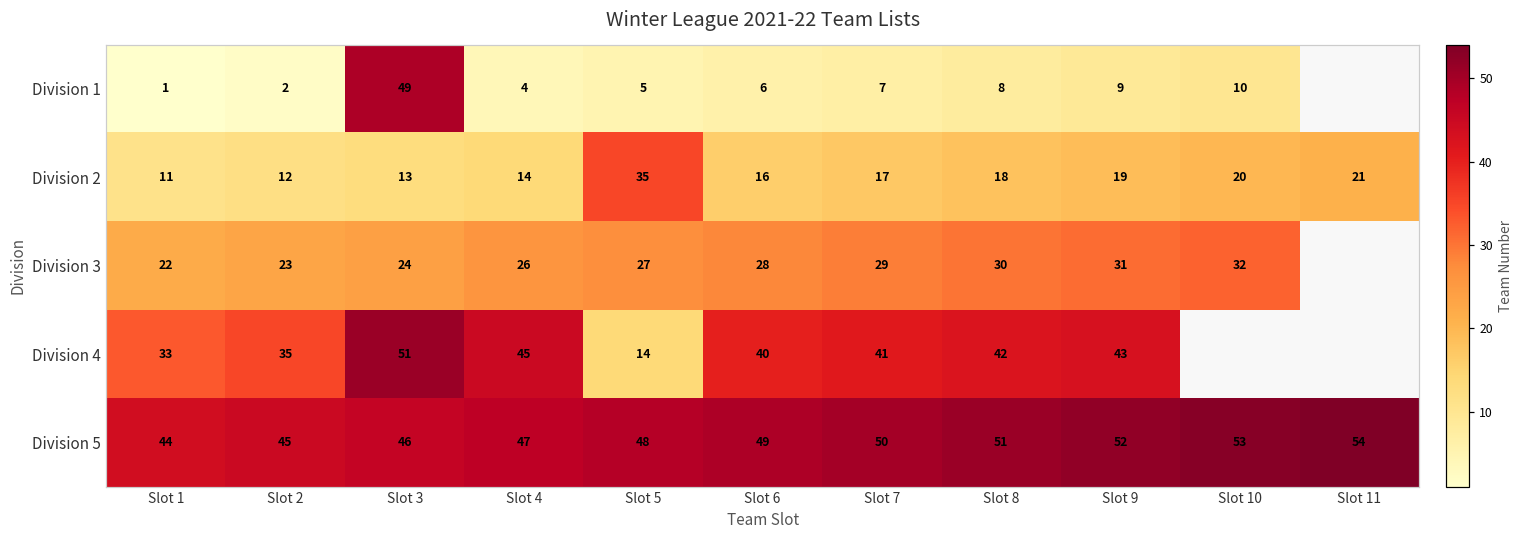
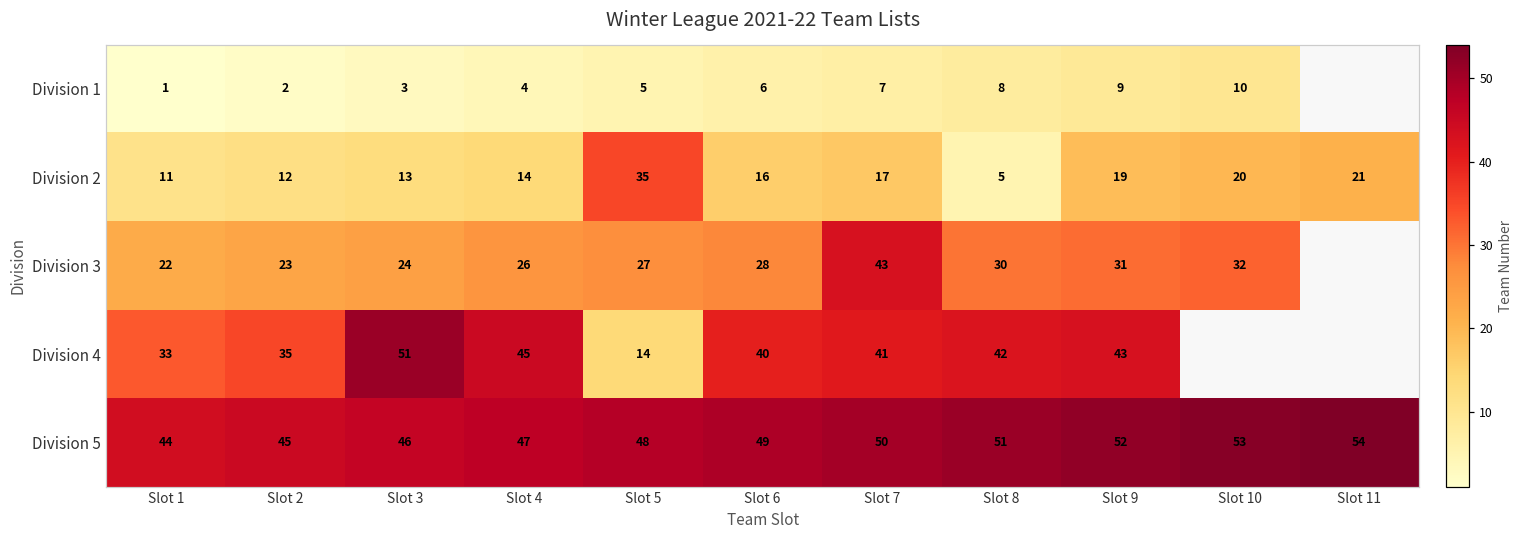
Division 1, Slot 3: 49 -> 3
Division 2, Slot 8: 18 -> 5
Division 3, Slot 7: 29 -> 43
